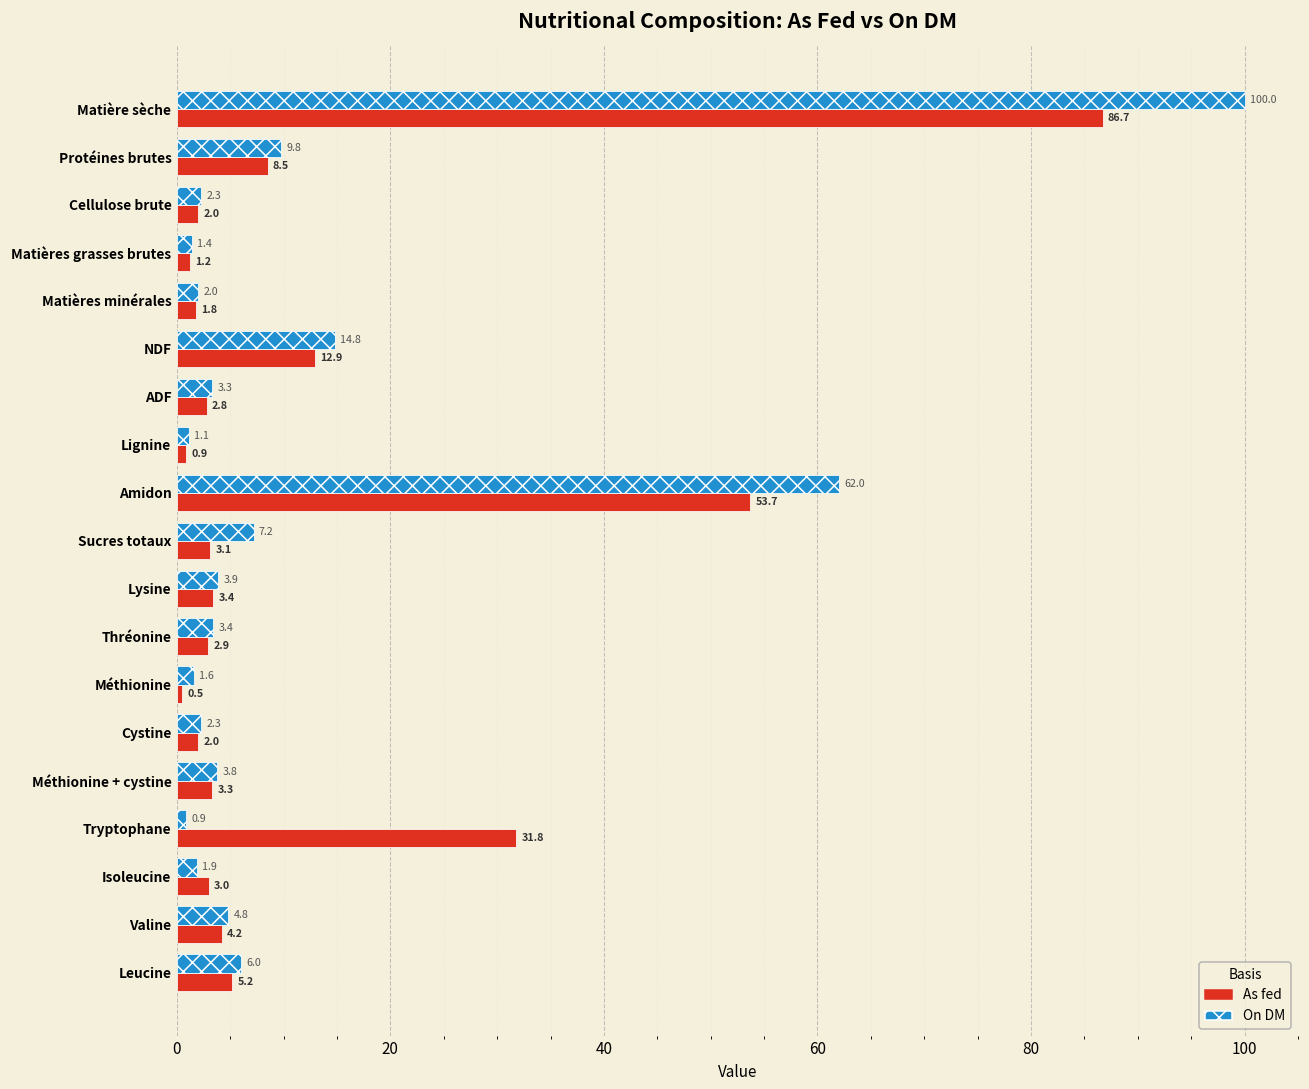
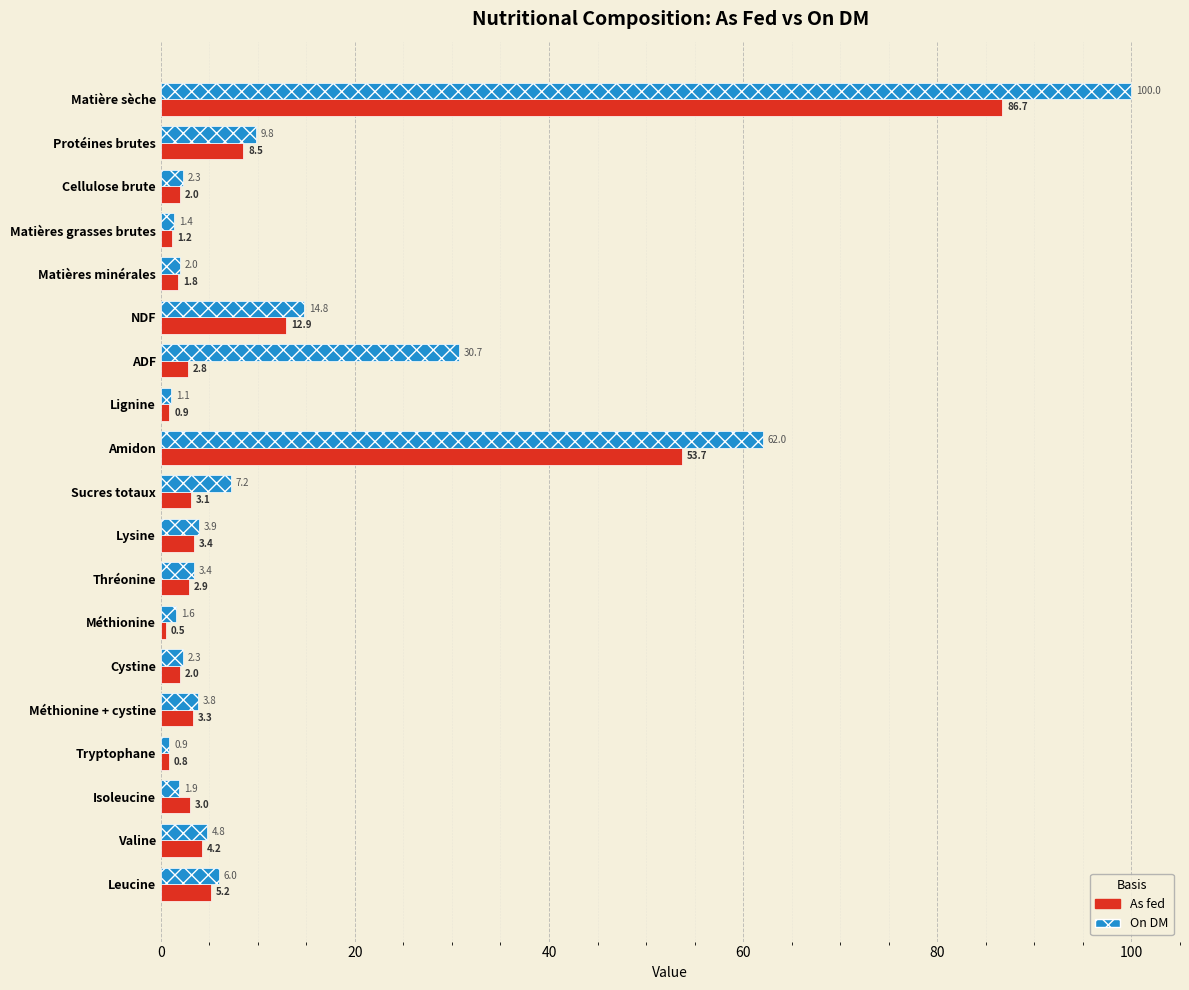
On DM, ADF: 3.3 -> 30.7
As fed, Tryptophane: 31.8 -> 0.8
